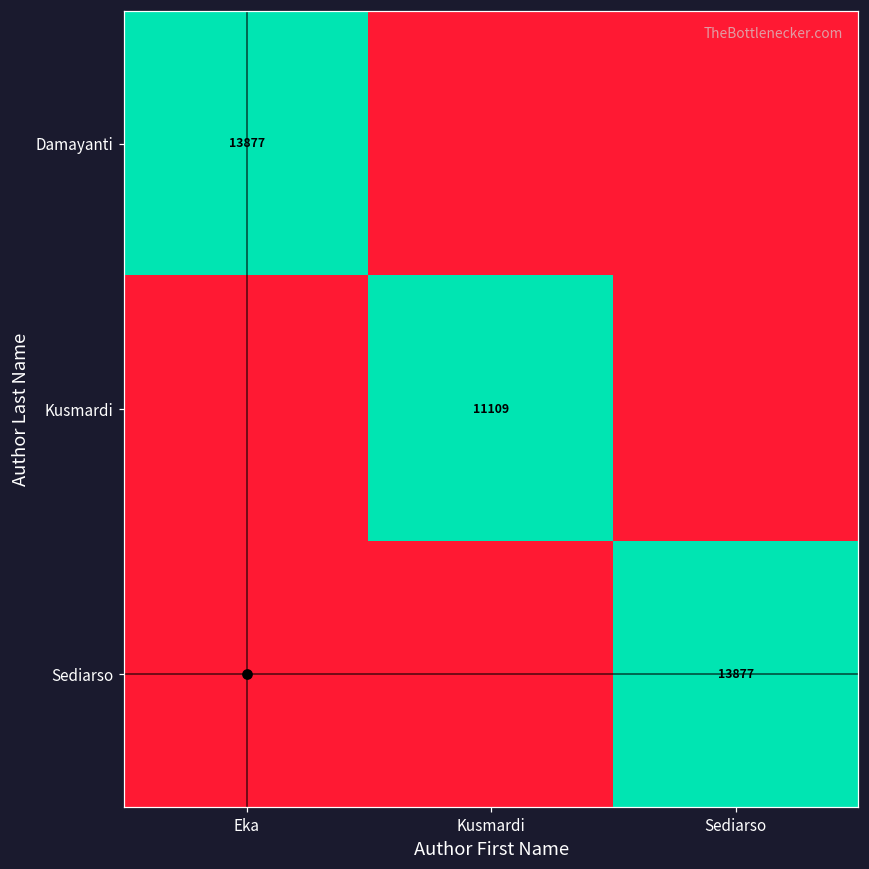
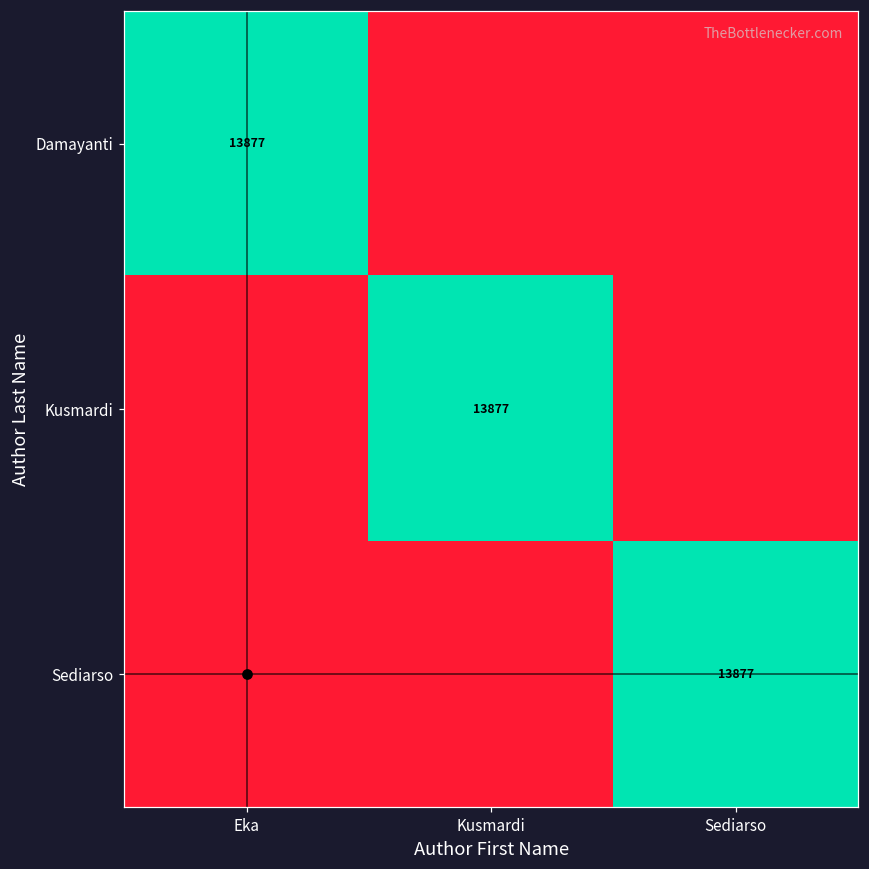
Kusmardi, Kusmardi: 11109 -> 13877
